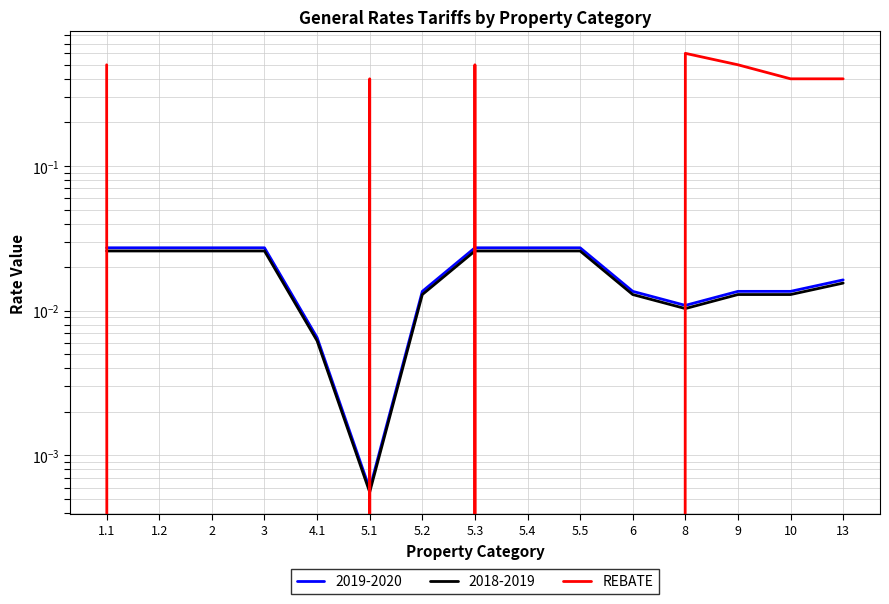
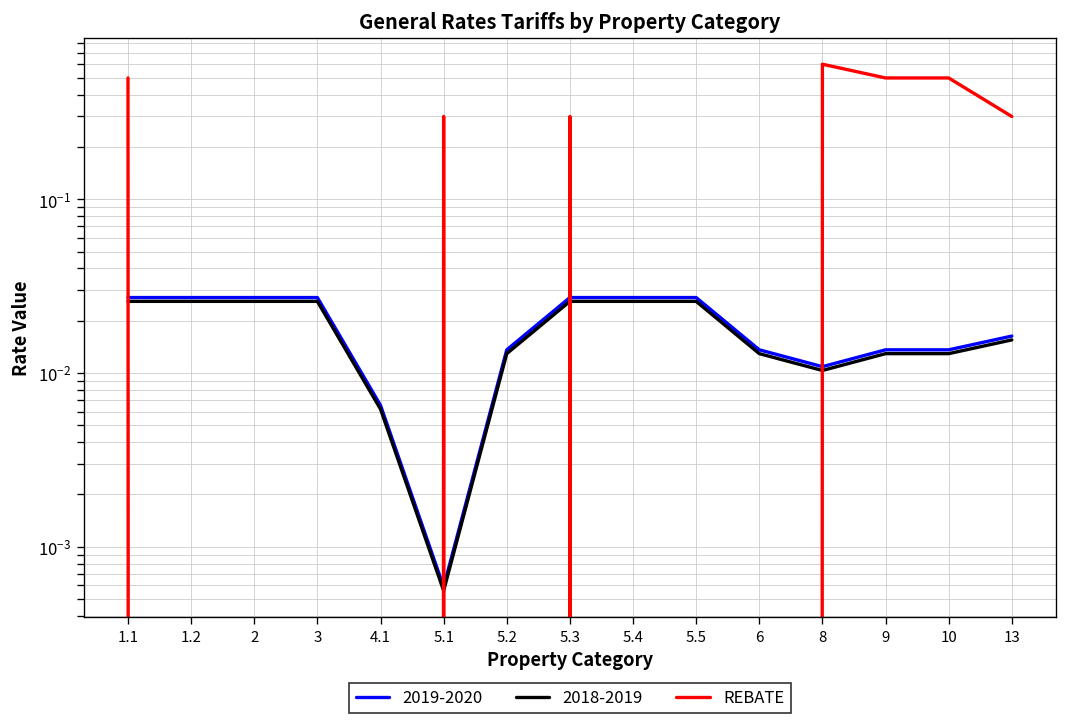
REBATE, 5.1: 0.4 -> 0.3
REBATE, 5.3: 0.5 -> 0.3
REBATE, 10: 0.4 -> 0.5
REBATE, 13: 0.4 -> 0.3
